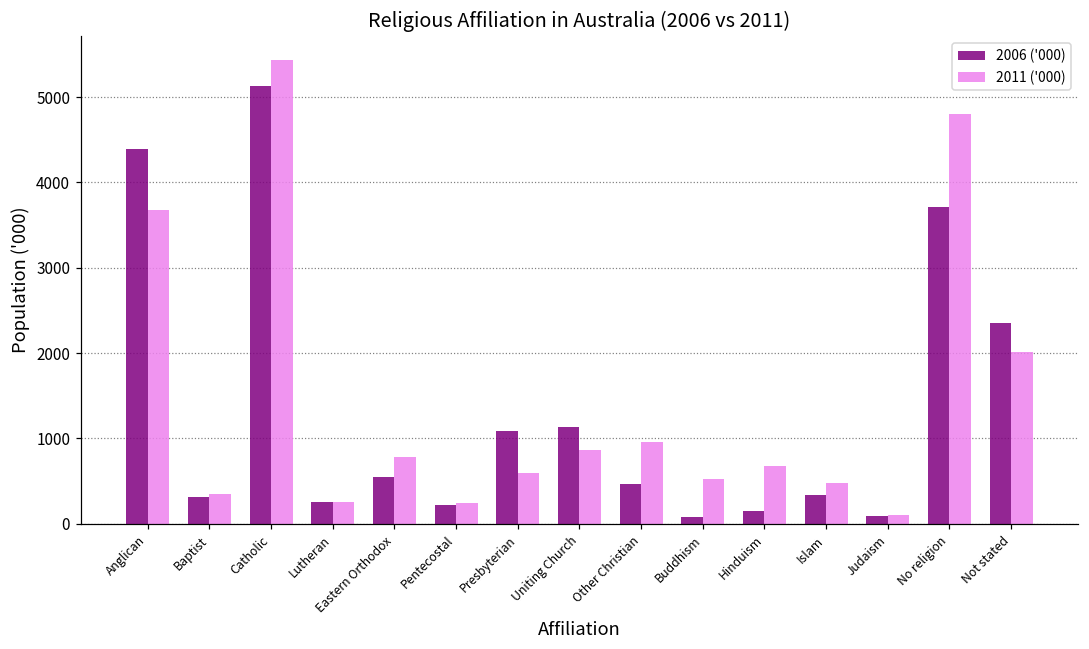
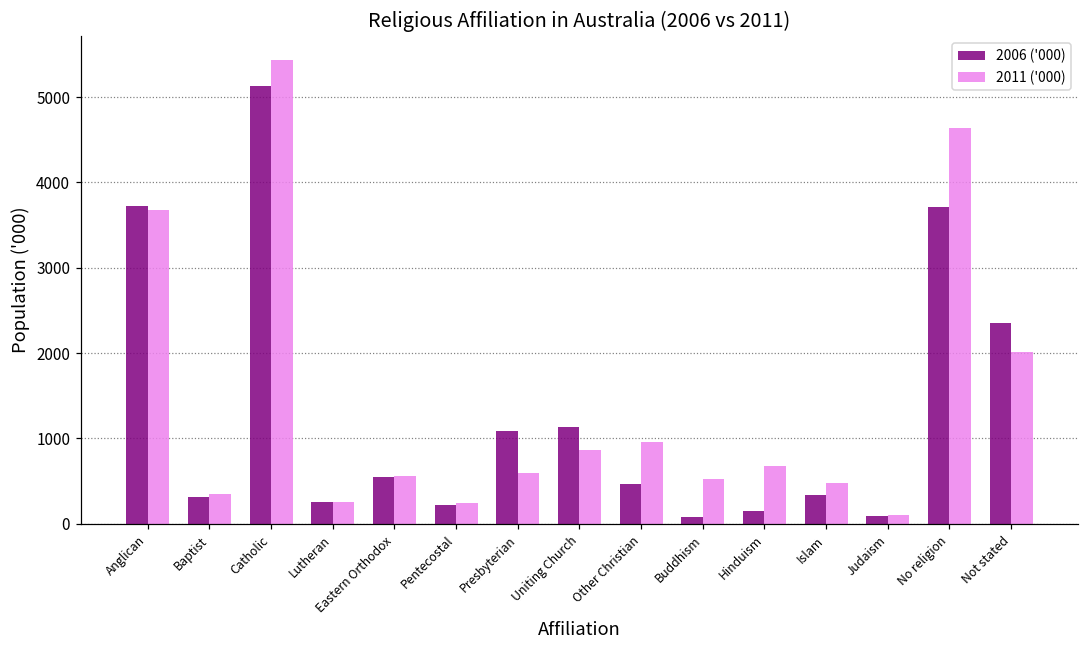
2006 ('000), Anglican: 4400 -> 3700
2011 ('000), Eastern Orthodox: 800 -> 600
2011 ('000), No religion: 4800 -> 4600
